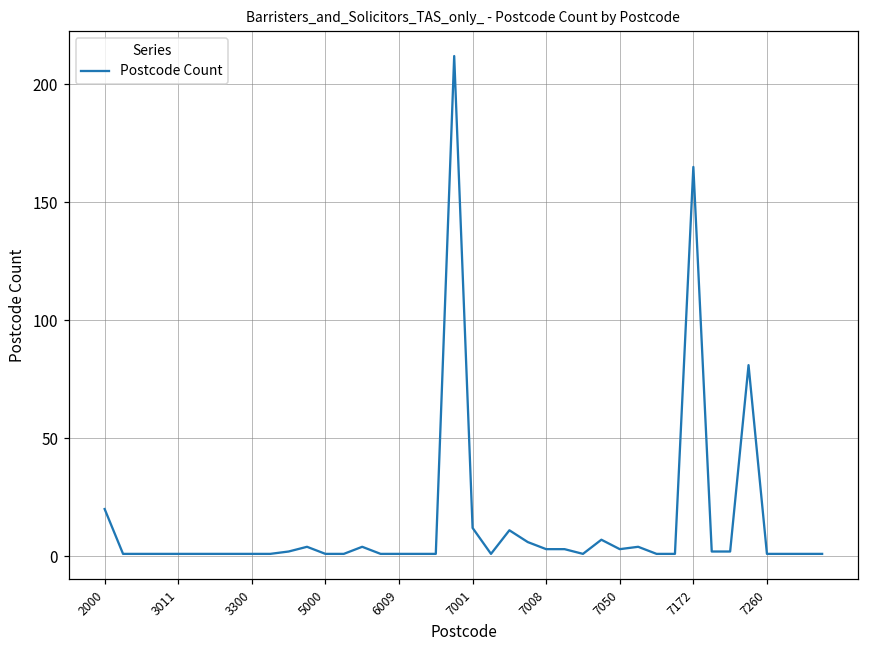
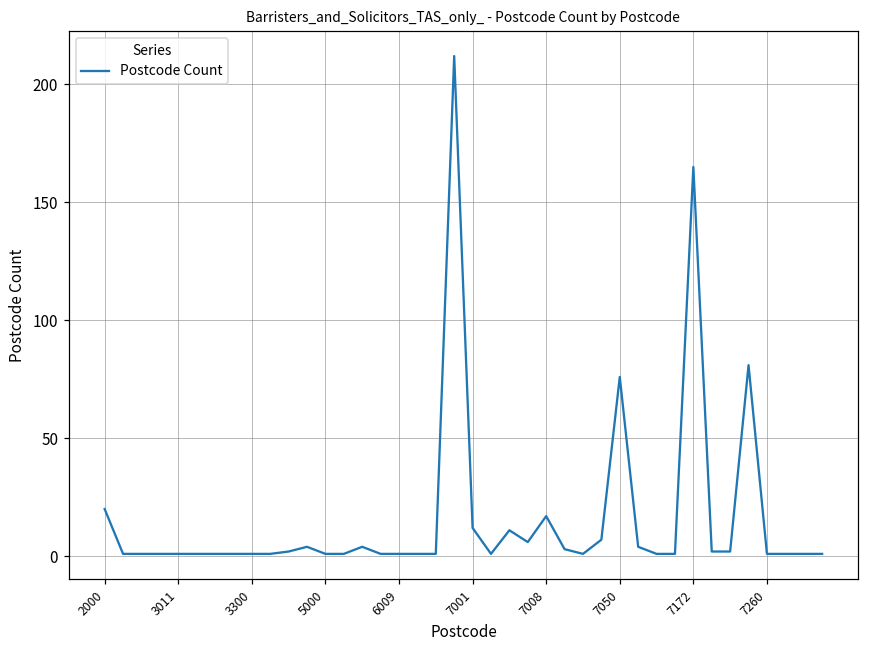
7008: 3 -> 17
7050: 3 -> 76
